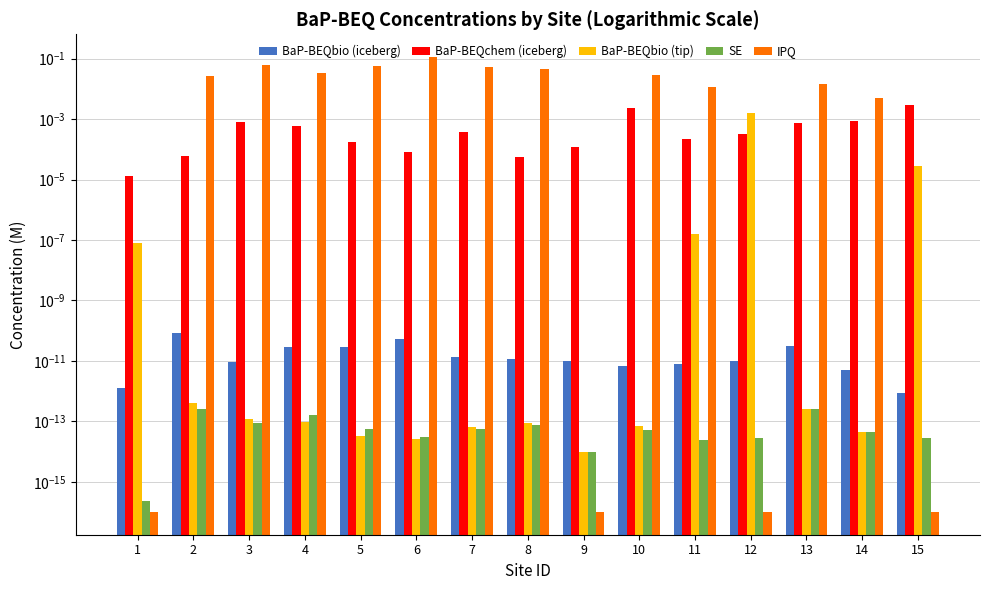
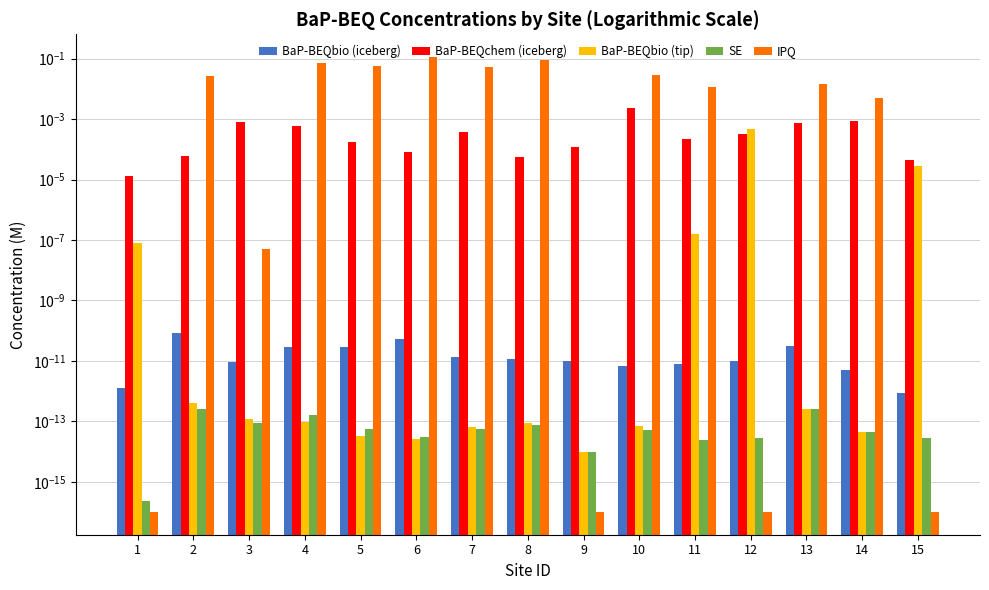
IPQ, 3: 0.06 -> 0.00000005
IPQ, 4: 0.03 -> 0.07
IPQ, 8: 0.04 -> 0.09
BaP-BEQbio (tip), 12: 0.002 -> 0.0005
BaP-BEQchem (iceberg), 15: 0.003 -> 0.00004
